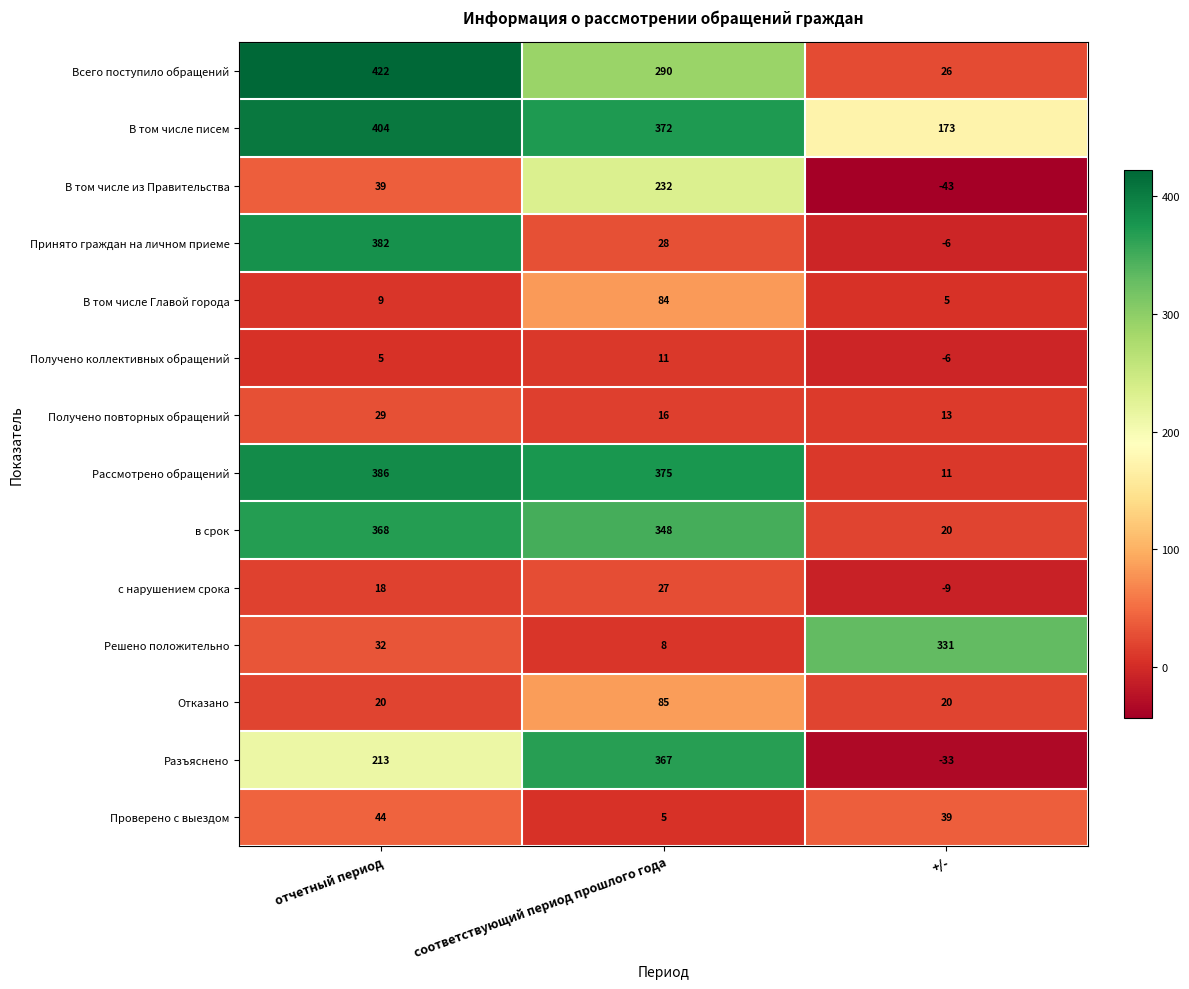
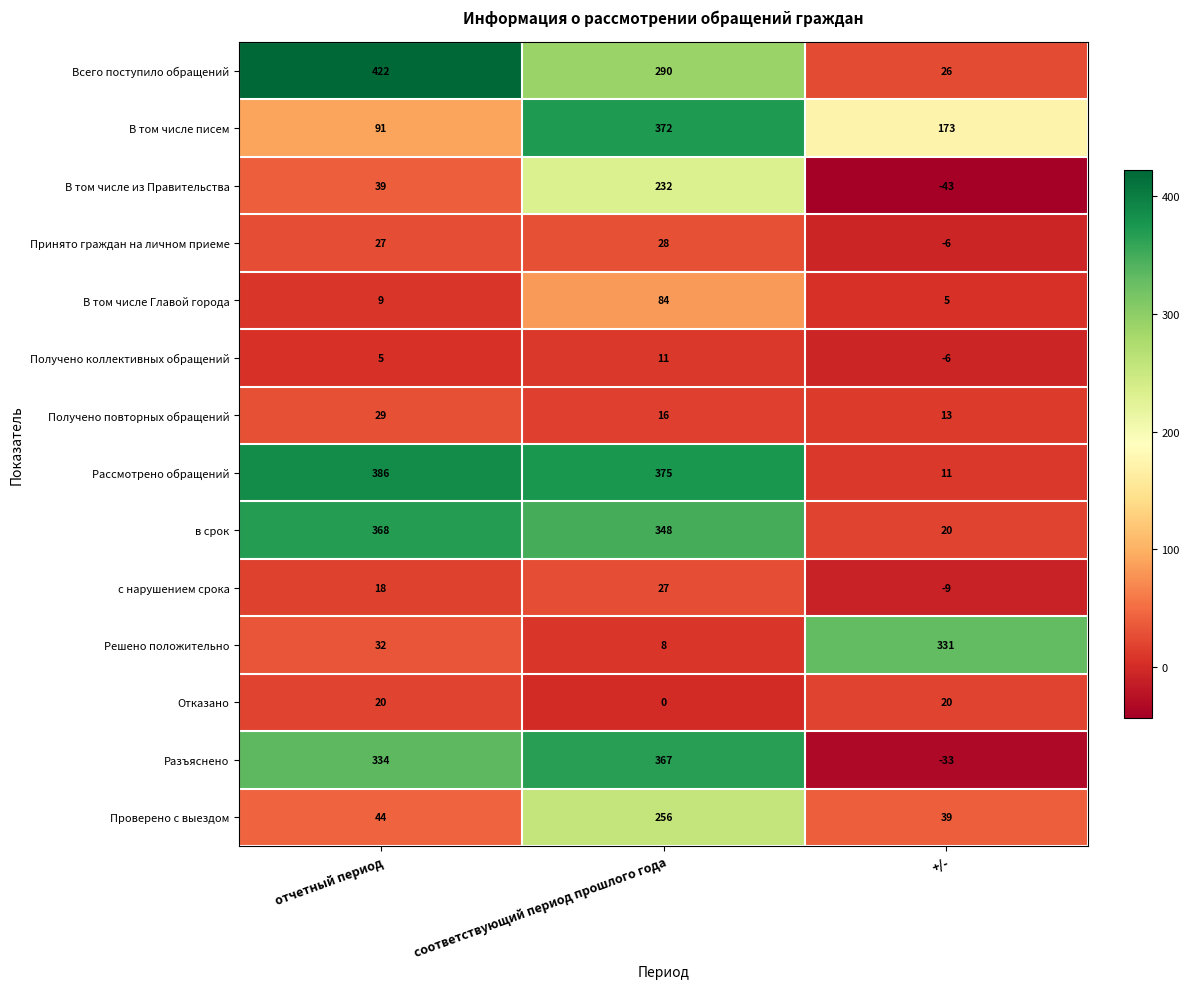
В том числе писем, отчетный период: 404 -> 91
Принято граждан на личном приеме, отчетный период: 382 -> 27
Отказано, соответствующий период прошлого года: 85 -> 0
Разъяснено, отчетный период: 213 -> 334
Проверено с выездом, соответствующий период прошлого года: 5 -> 256
